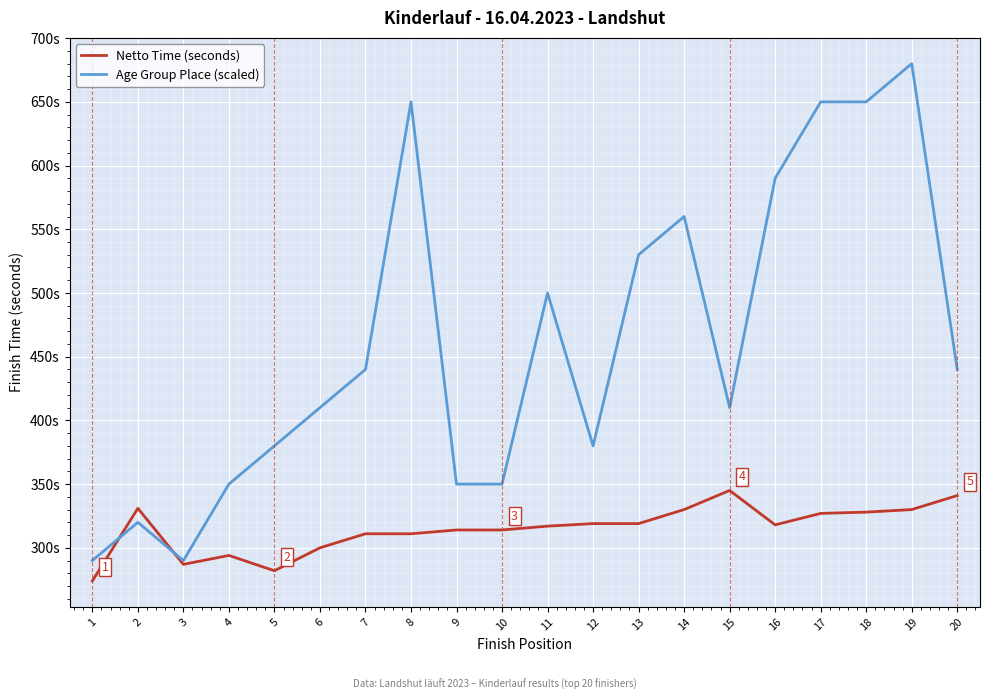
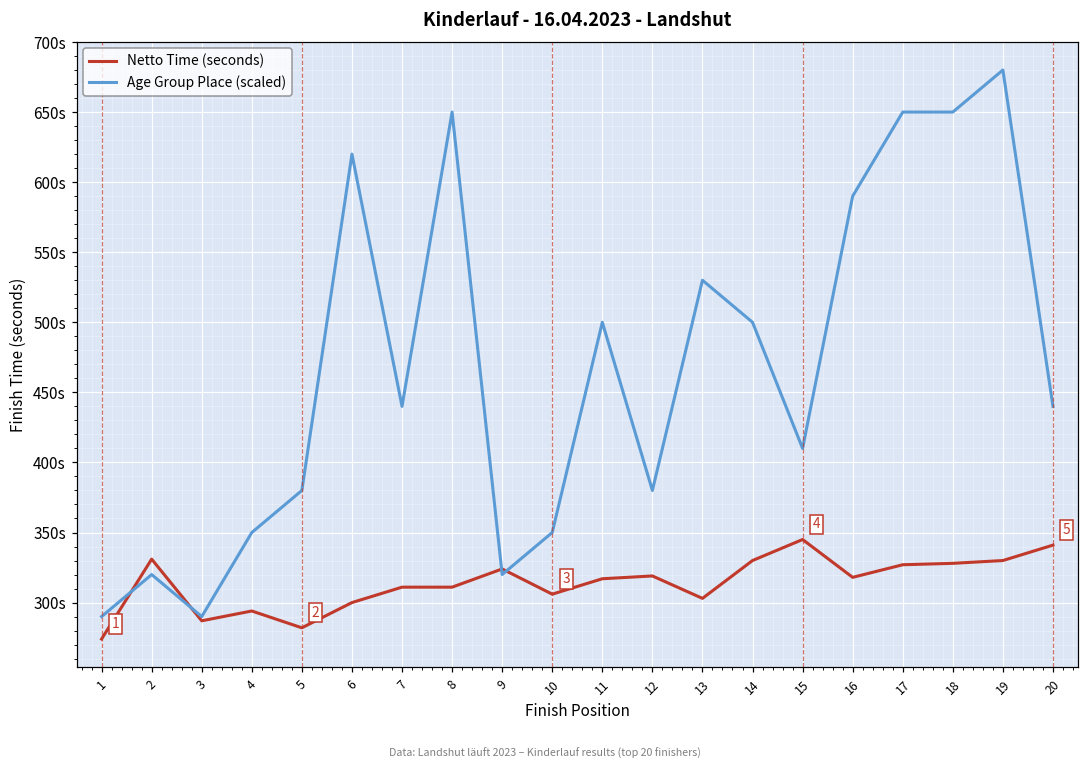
Age Group Place (scaled), 6: 410s -> 620s
Netto Time (seconds), 9: 314s -> 324s
Age Group Place (scaled), 9: 350s -> 320s
Netto Time (seconds), 10: 314s -> 306s
Netto Time (seconds), 13: 319s -> 303s
Age Group Place (scaled), 14: 560s -> 500s
